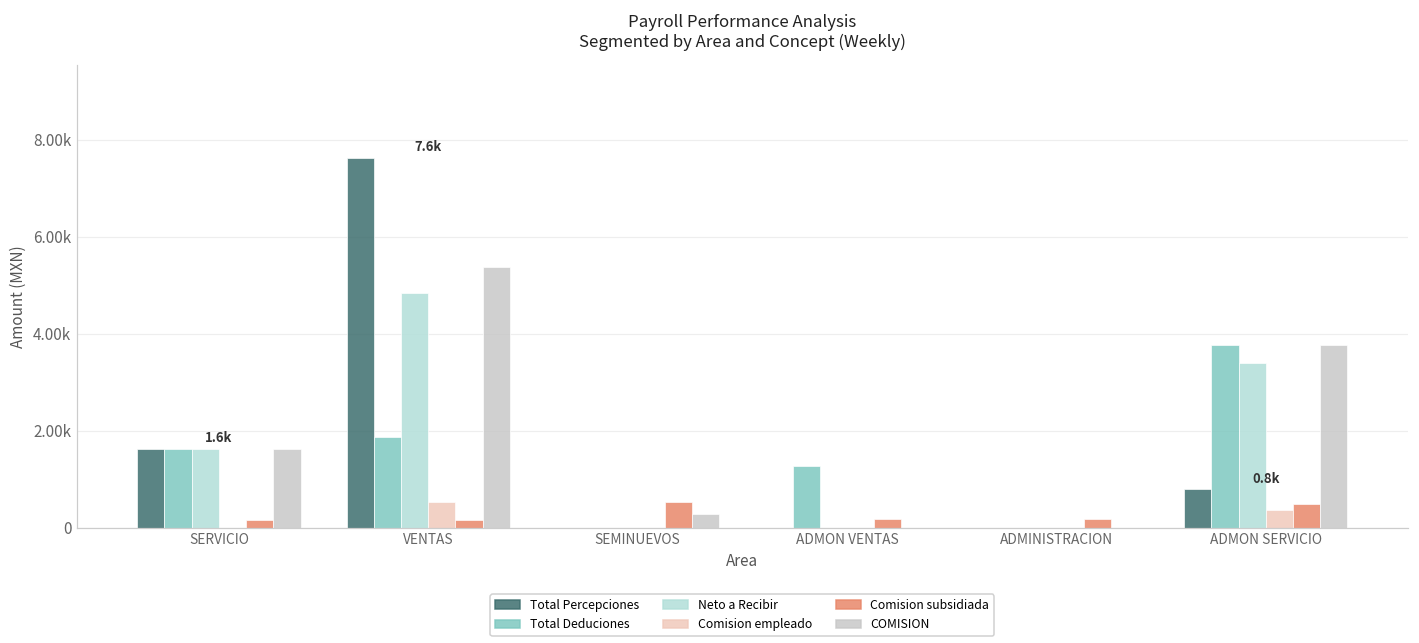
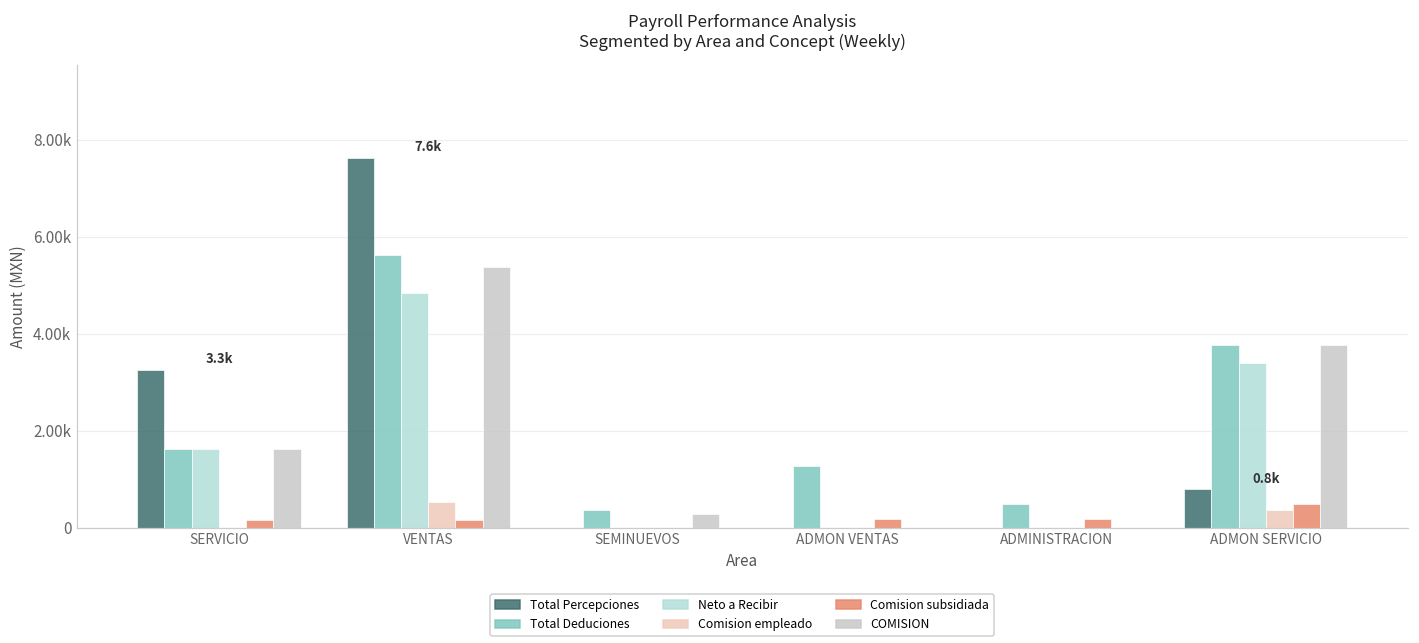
Total Percepciones, SERVICIO: 1.6k -> 3.3k
Total Deduciones, VENTAS: 1900 -> 5600
Total Deduciones, SEMINUEVOS: 0 -> 400
Comision subsidiada, SEMINUEVOS: 500 -> 0
Total Deduciones, ADMINISTRACION: 0 -> 500
